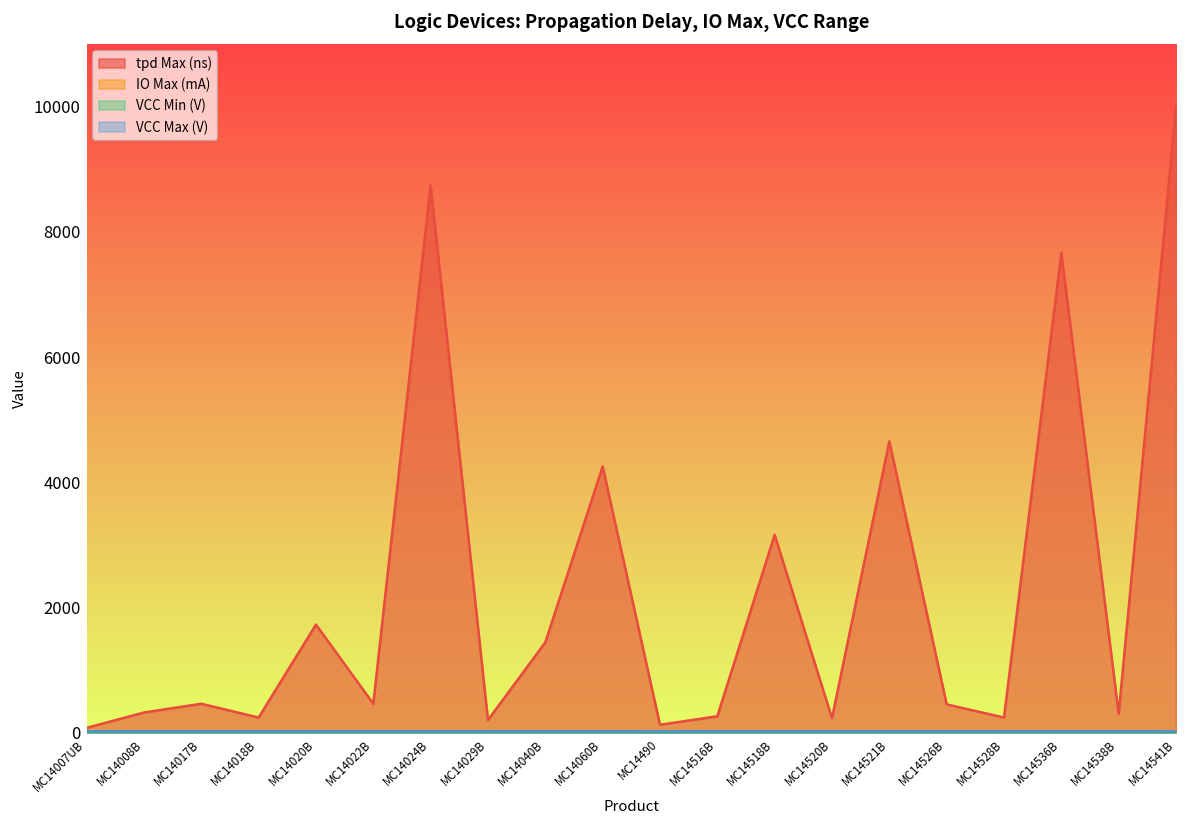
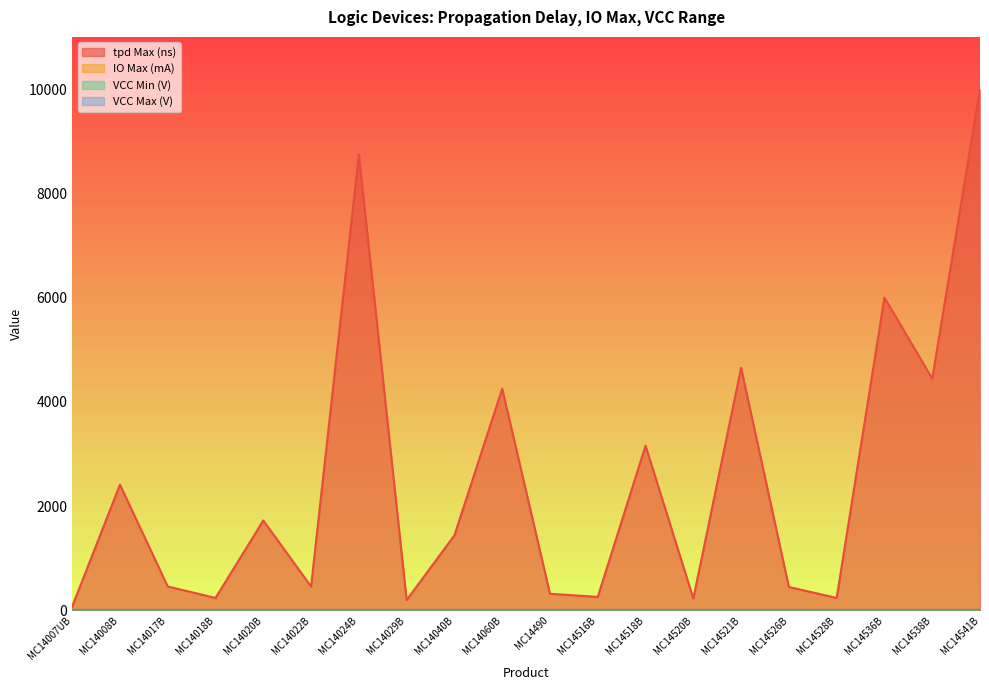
tpd Max (ns), MC14008B: 300 -> 2400
tpd Max (ns), MC14490: 100 -> 300
tpd Max (ns), MC14536B: 7700 -> 6000
tpd Max (ns), MC14538B: 300 -> 4400
